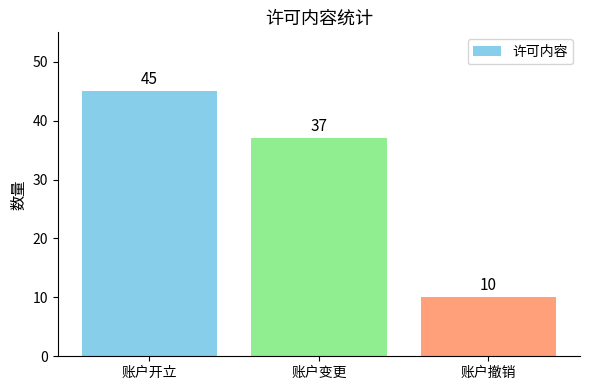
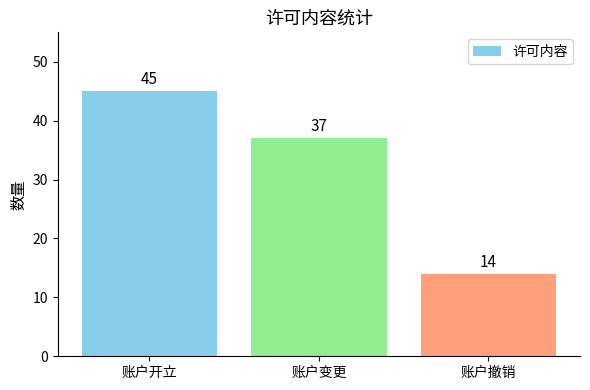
账户撤销: 10 -> 14
